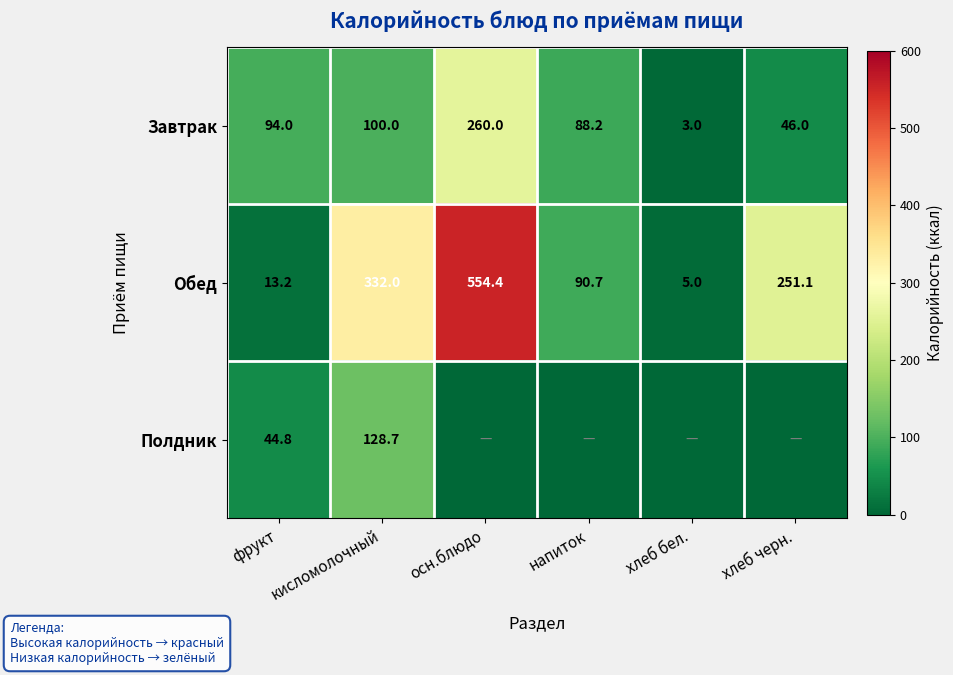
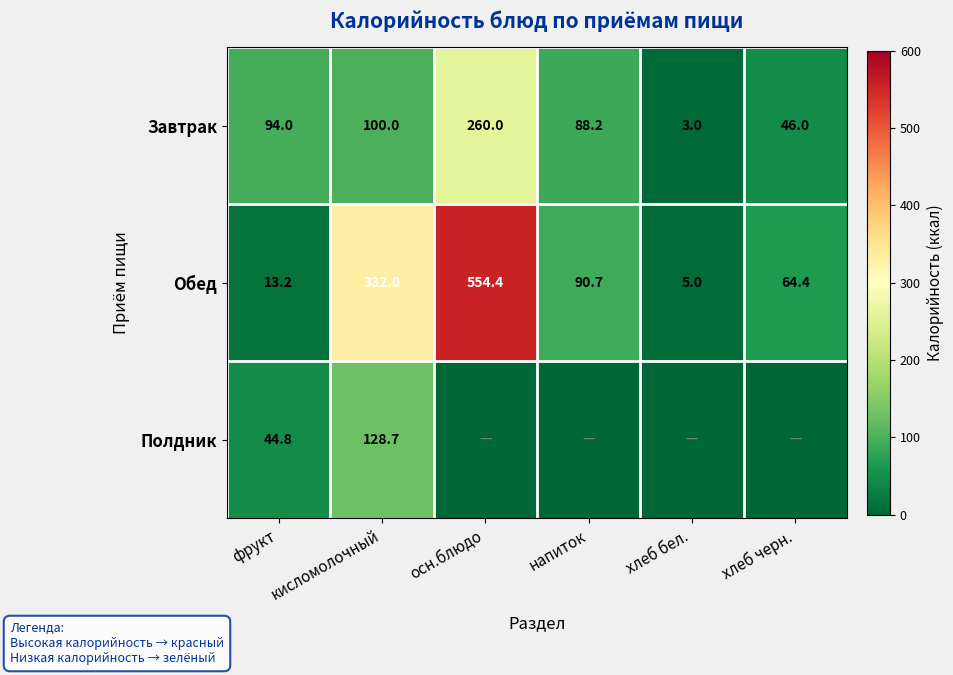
Обед, хлеб черн.: 251.1 -> 64.4
